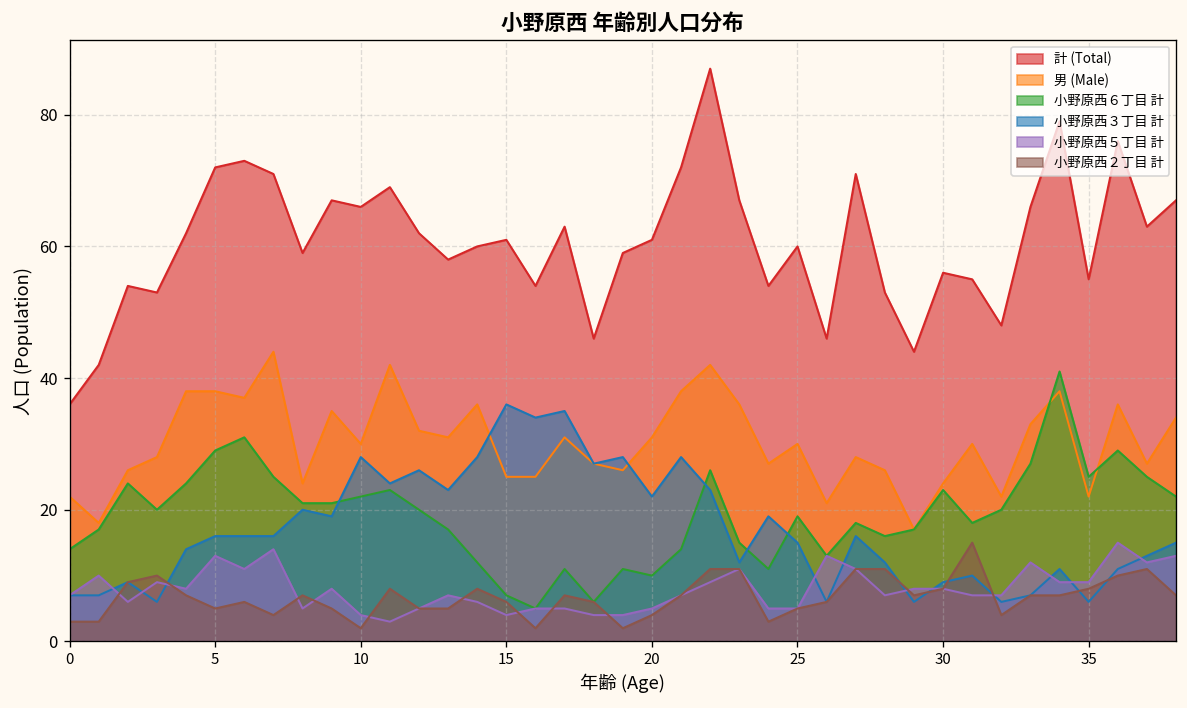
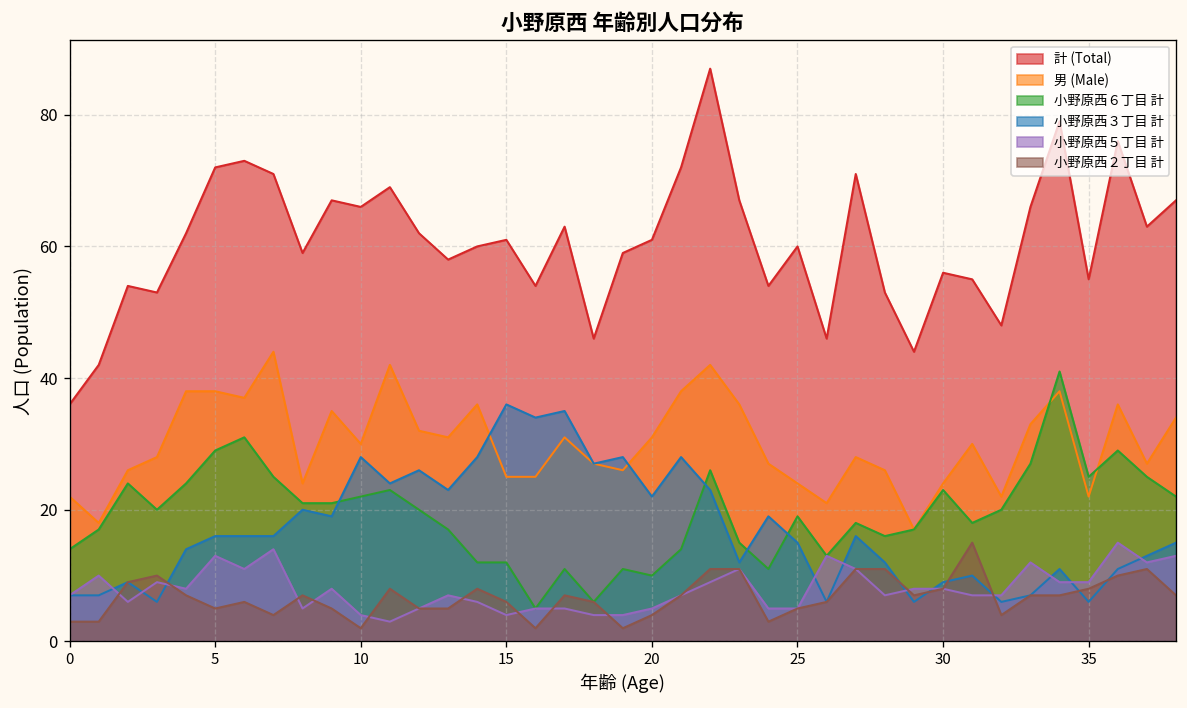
小野原西６丁目 計, 15: 7 -> 12
男 (Male), 25: 30 -> 24
